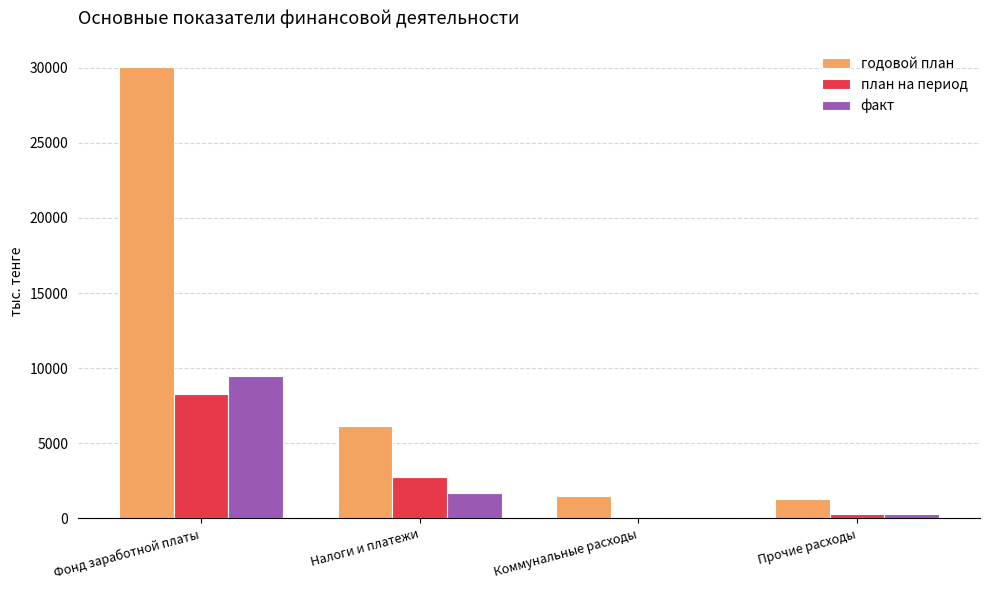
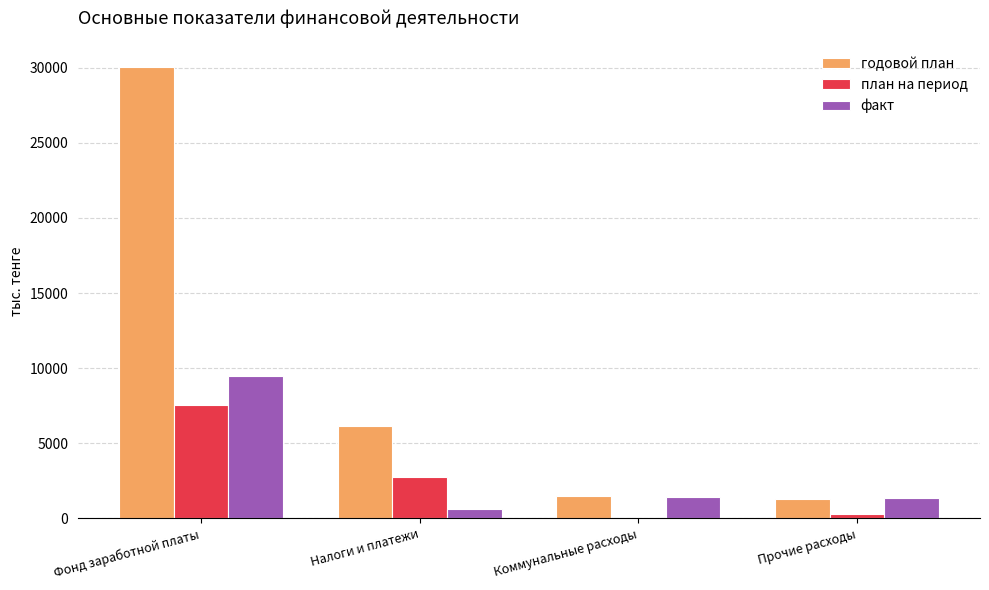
план на период, Фонд заработной платы: 8300 -> 7500
факт, Налоги и платежи: 1700 -> 600
факт, Коммунальные расходы: 100 -> 1400
факт, Прочие расходы: 300 -> 1400
